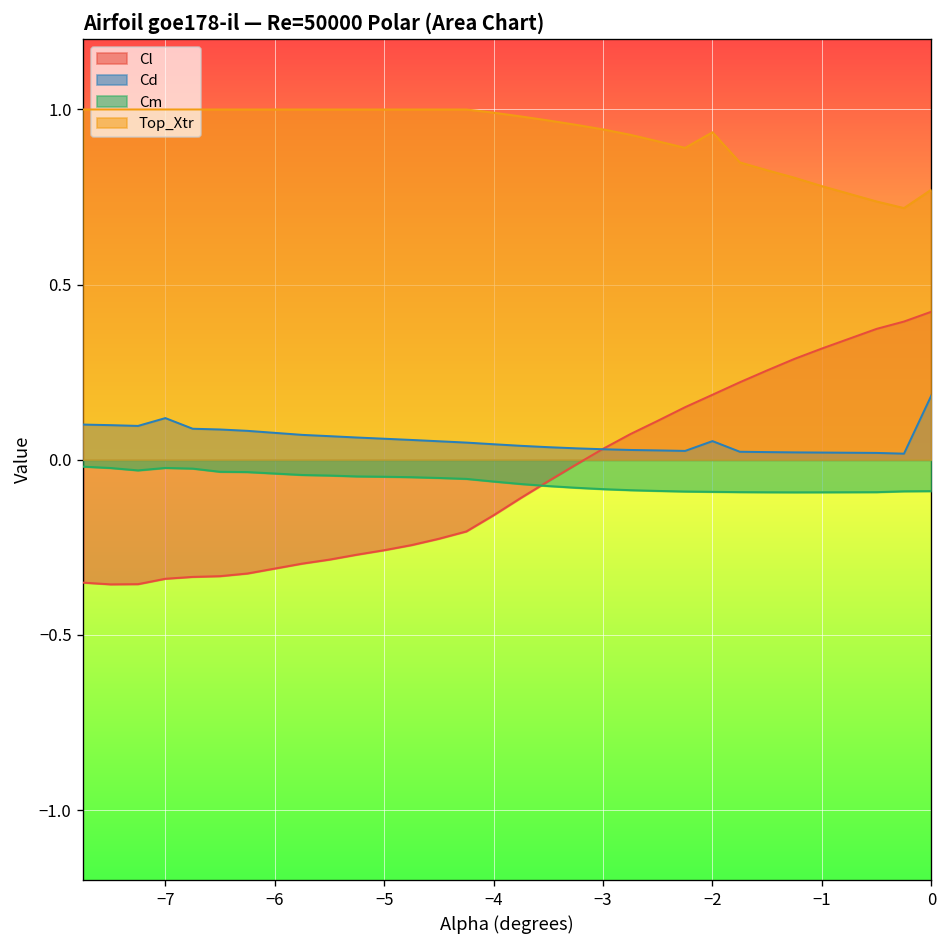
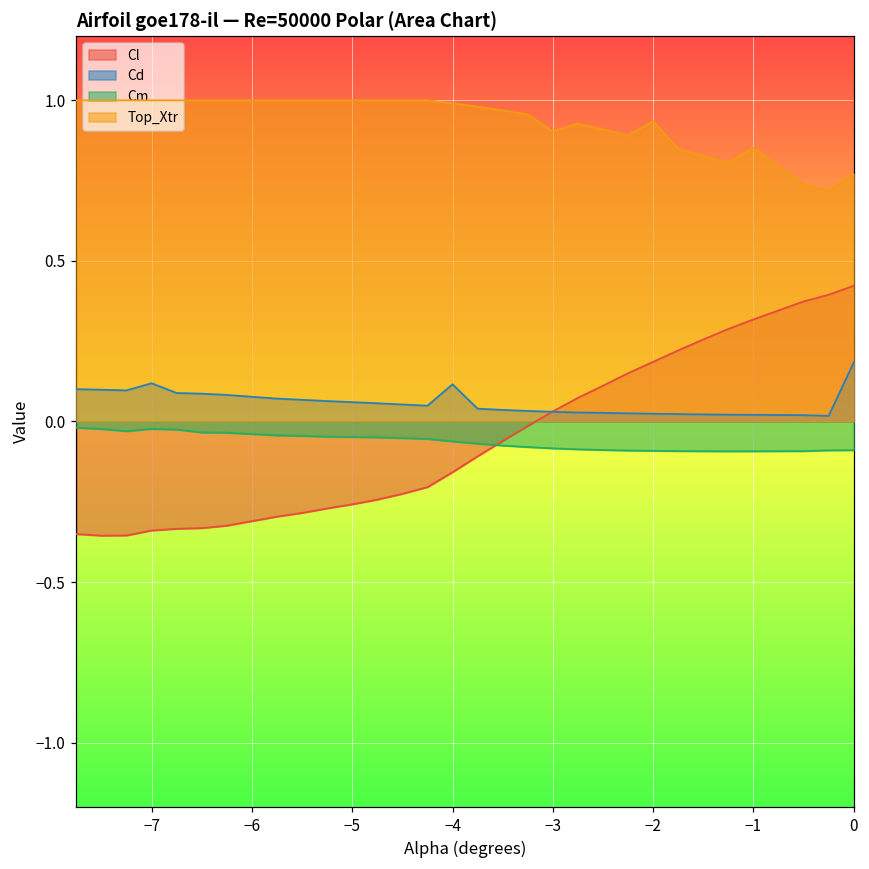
Cd, −4: 0.04 -> 0.12
Top_Xtr, −3: 0.94 -> 0.90
Cd, −2: 0.05 -> 0.02
Top_Xtr, −1: 0.78 -> 0.85
